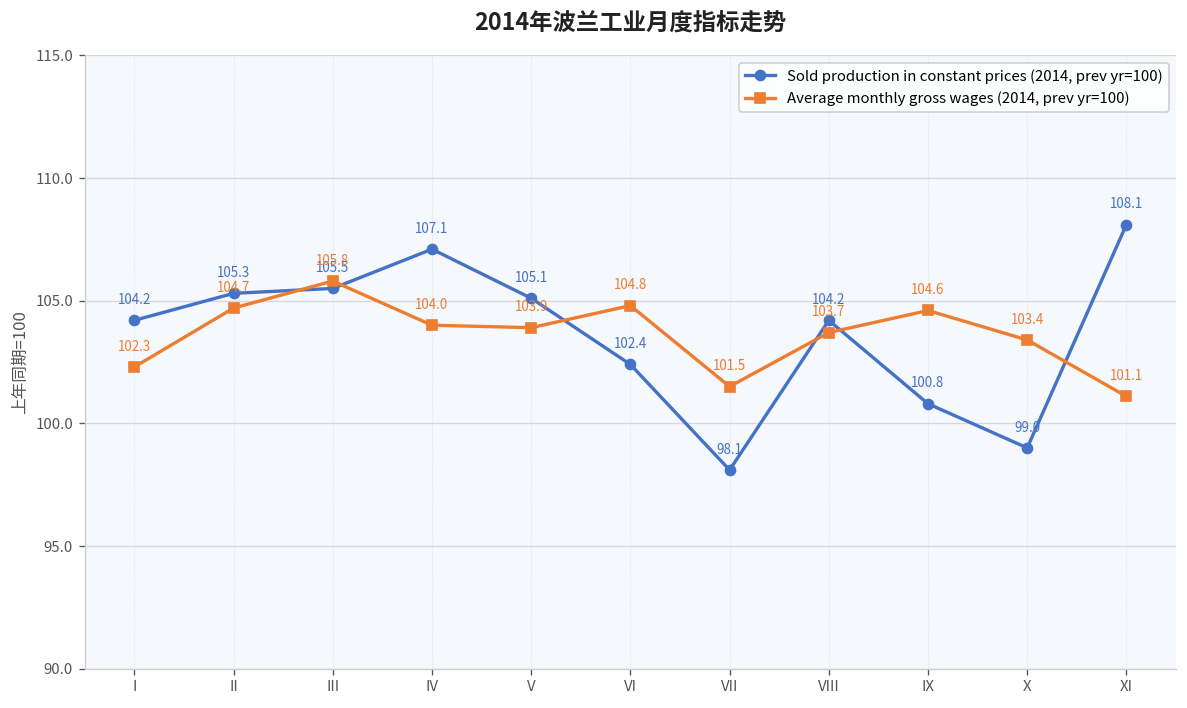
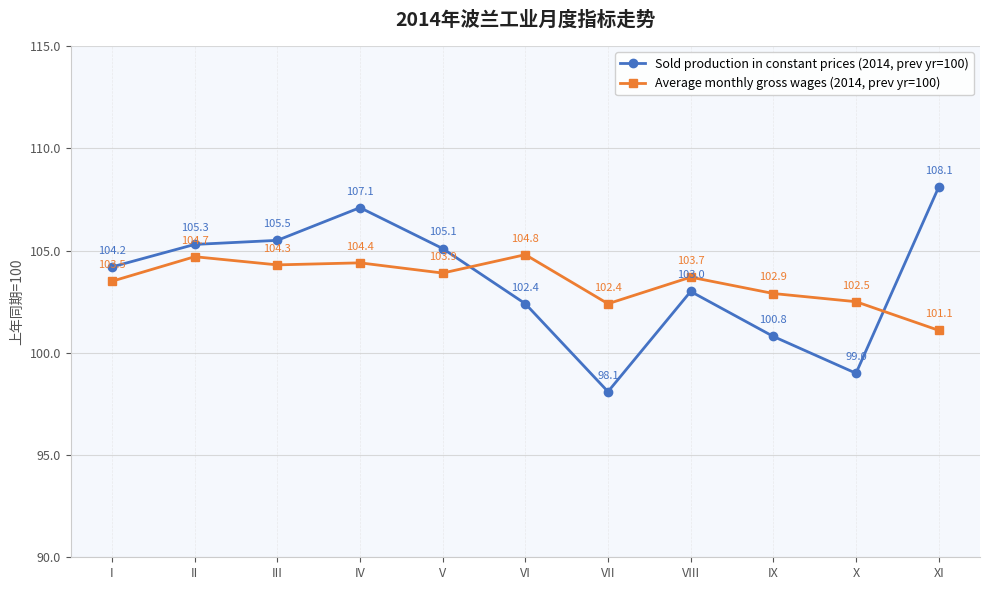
Average monthly gross wages (2014, prev yr=100), I: 102.3 -> 103.5
Average monthly gross wages (2014, prev yr=100), III: 105.8 -> 104.3
Average monthly gross wages (2014, prev yr=100), IV: 104.0 -> 104.4
Average monthly gross wages (2014, prev yr=100), VII: 101.5 -> 102.4
Sold production in constant prices (2014, prev yr=100), VIII: 104.2 -> 103.0
Average monthly gross wages (2014, prev yr=100), IX: 104.6 -> 102.9
Average monthly gross wages (2014, prev yr=100), X: 103.4 -> 102.5
